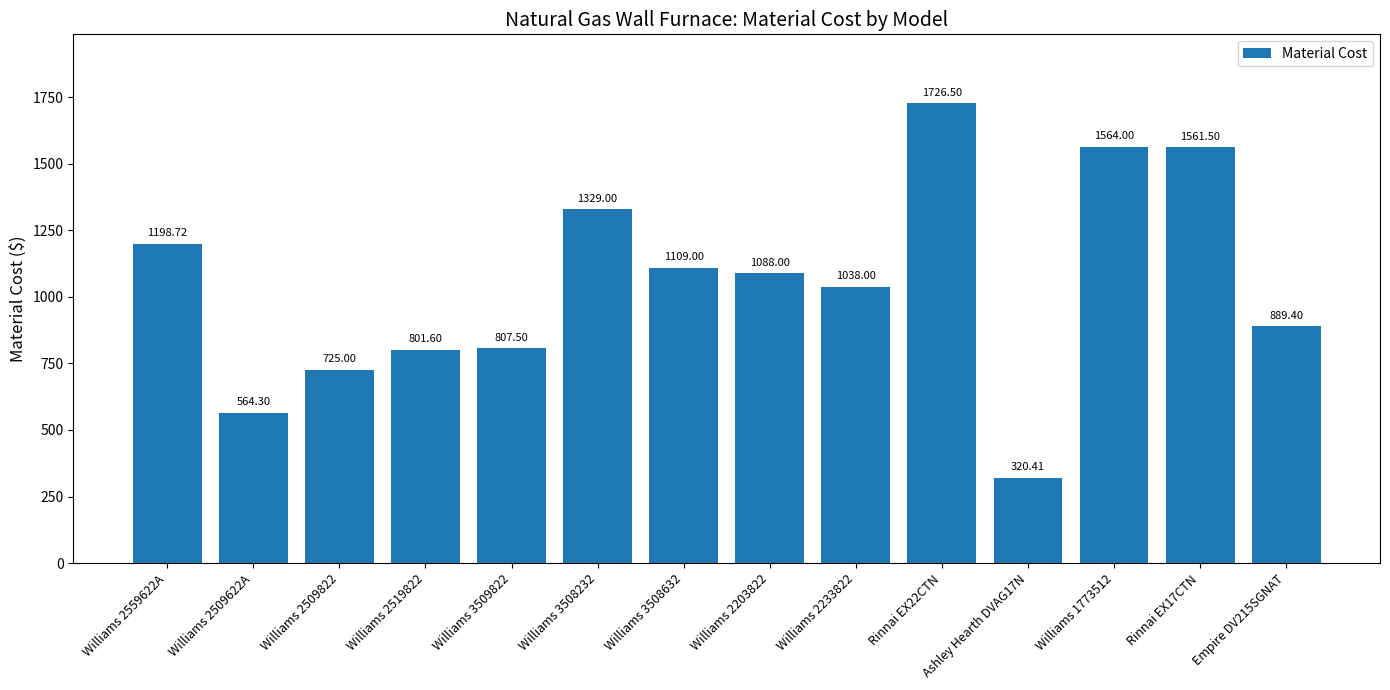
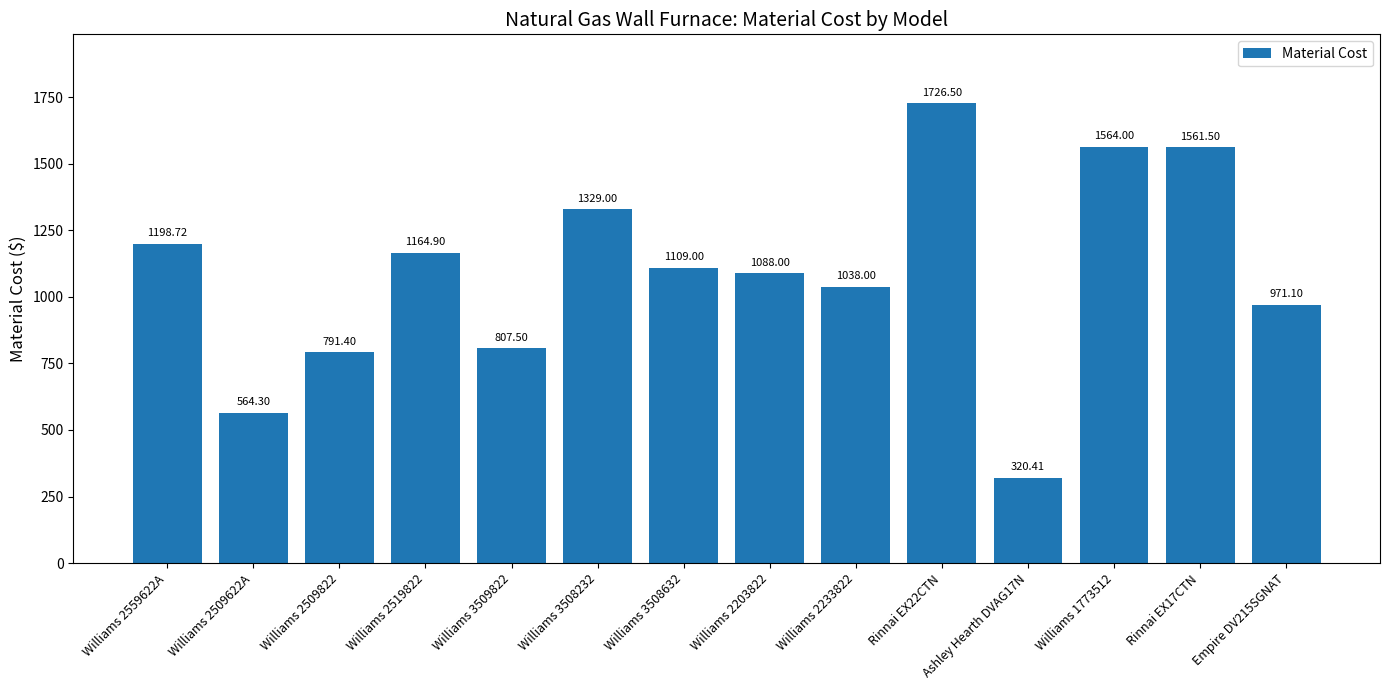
Williams 2509822: 725.00 -> 791.40
Williams 2519822: 801.60 -> 1164.90
Empire DV215SGNAT: 889.40 -> 971.10
